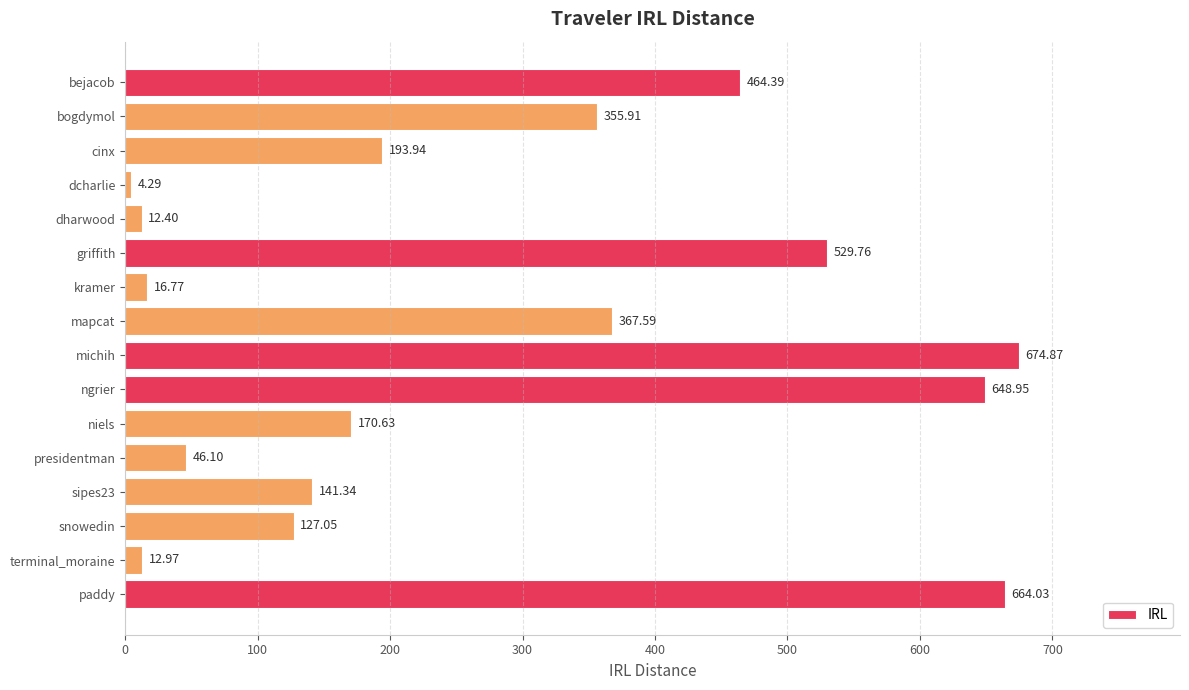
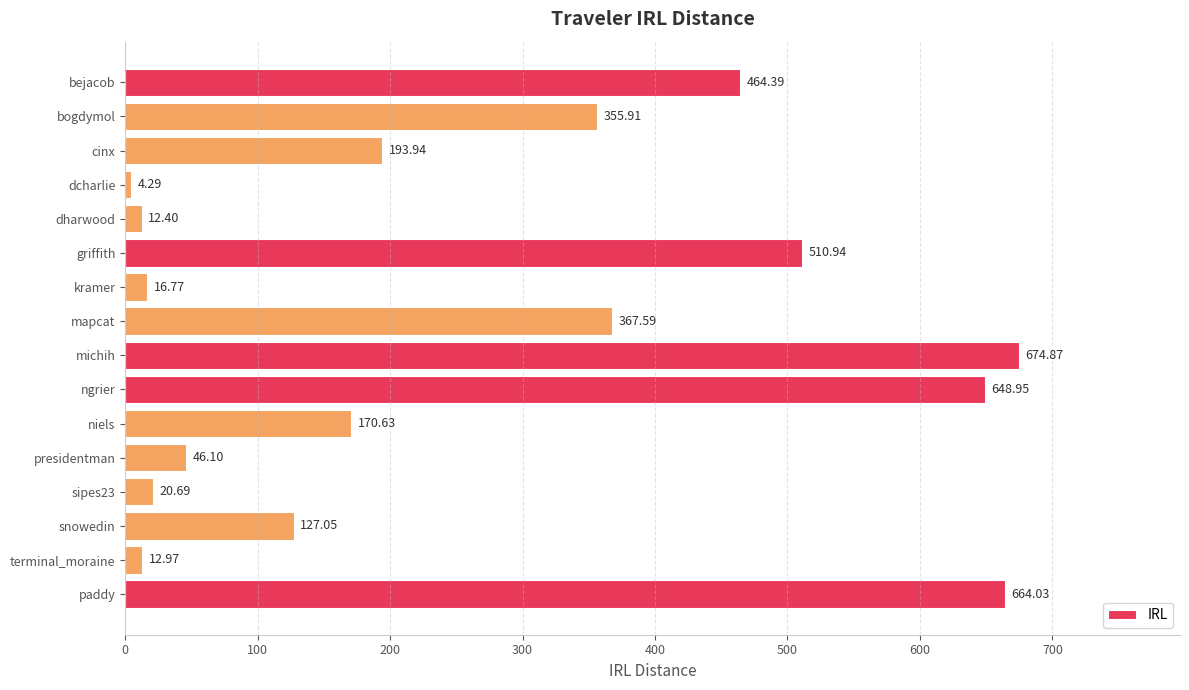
griffith: 529.76 -> 510.94
sipes23: 141.34 -> 20.69
